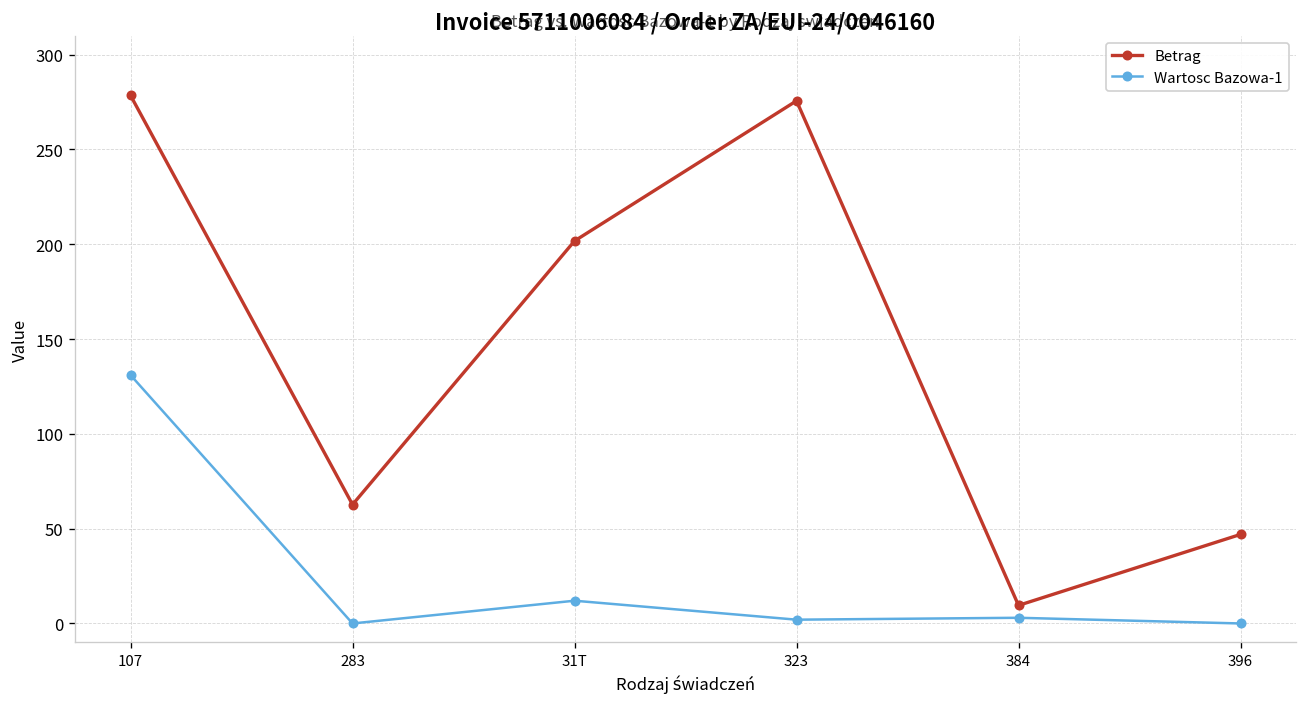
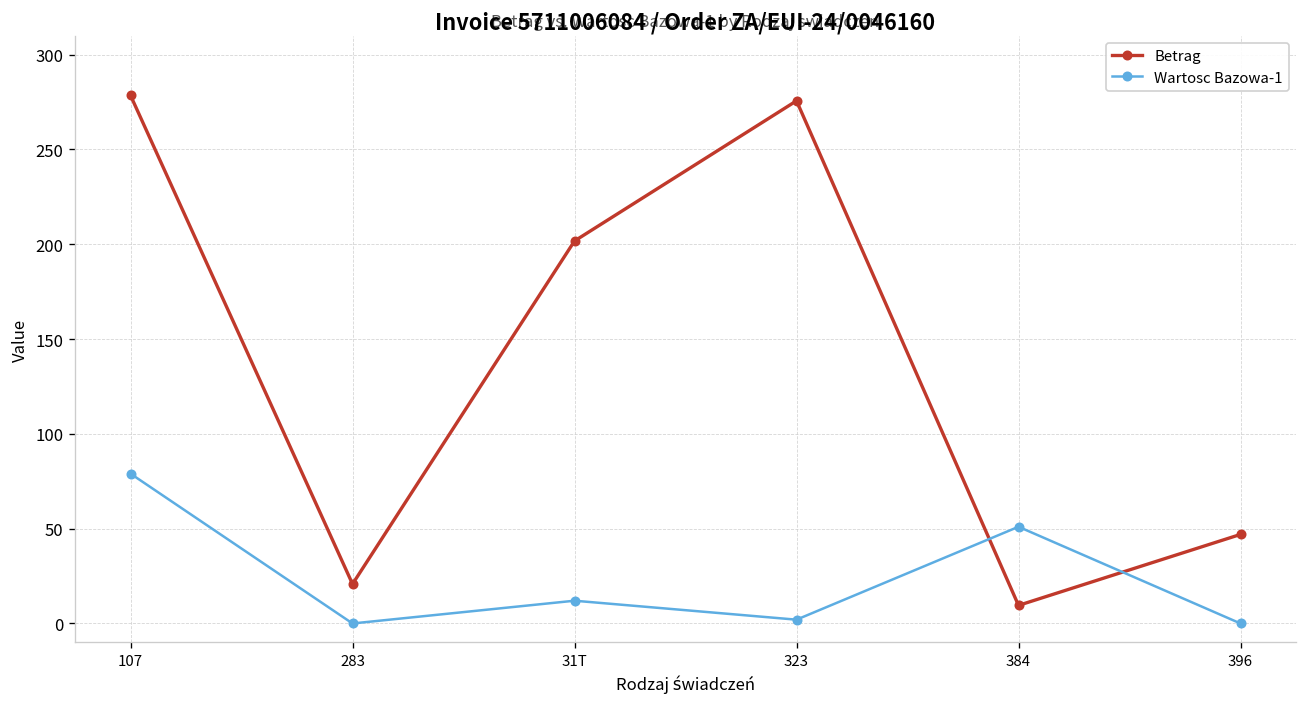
Wartosc Bazowa-1, 107: 131 -> 79
Betrag, 283: 63 -> 21
Wartosc Bazowa-1, 384: 3 -> 51
